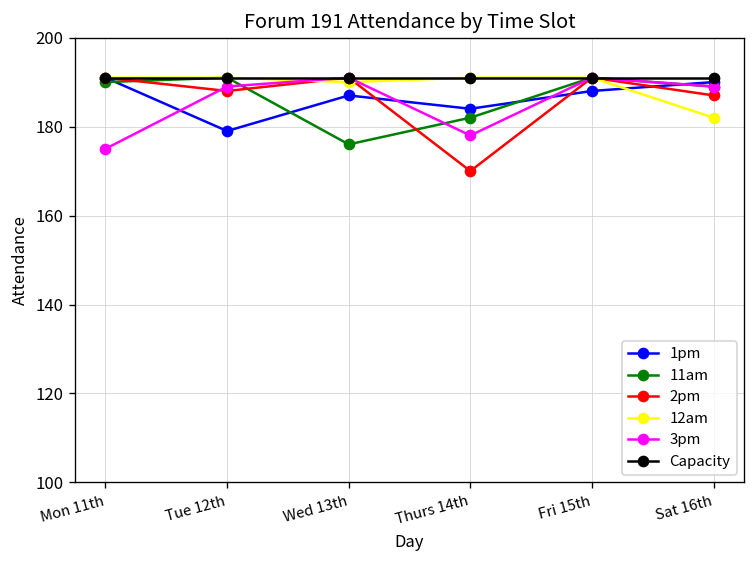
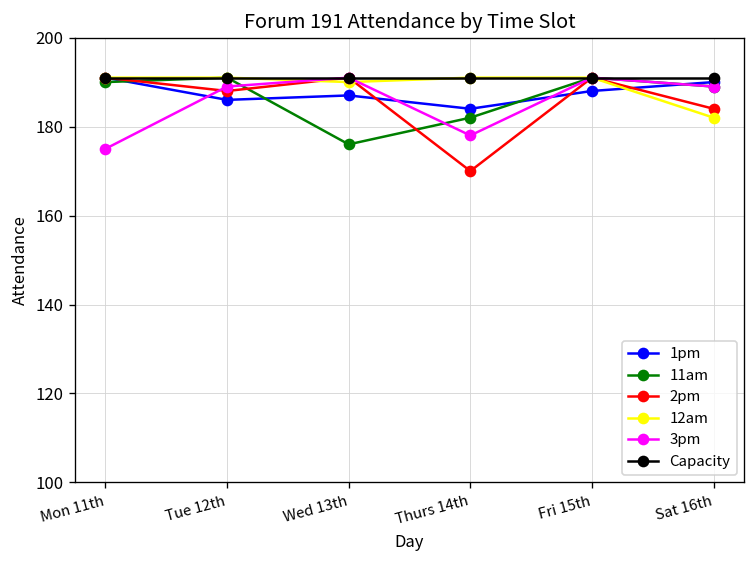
1pm, Tue 12th: 179 -> 186
2pm, Sat 16th: 187 -> 184
